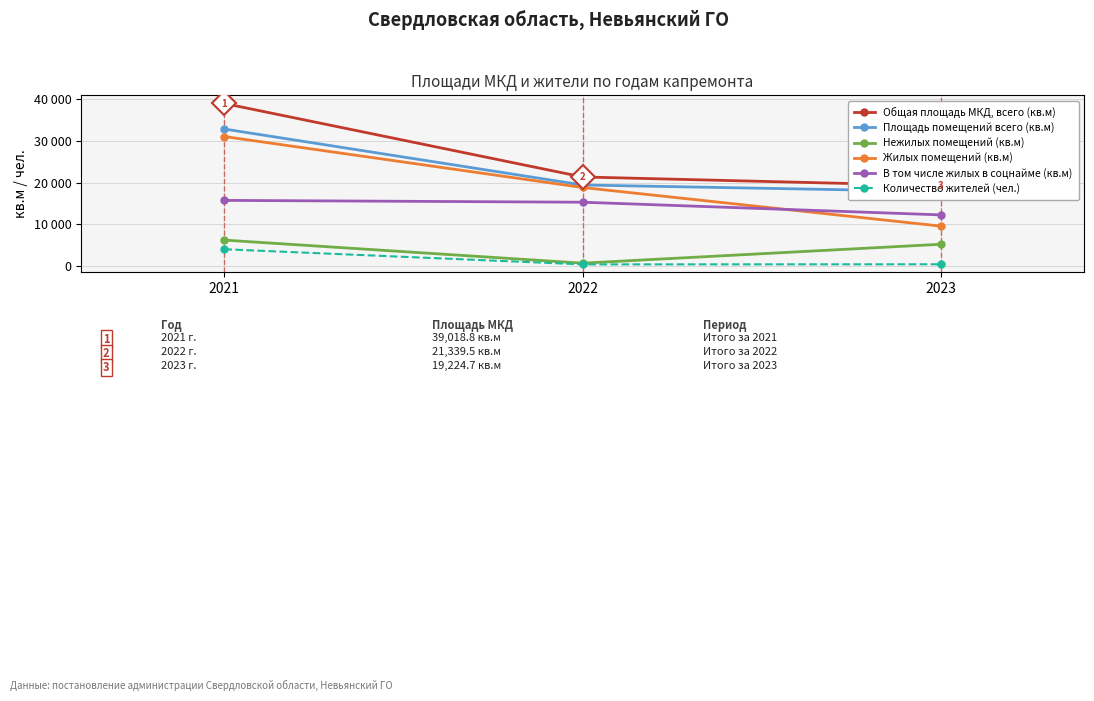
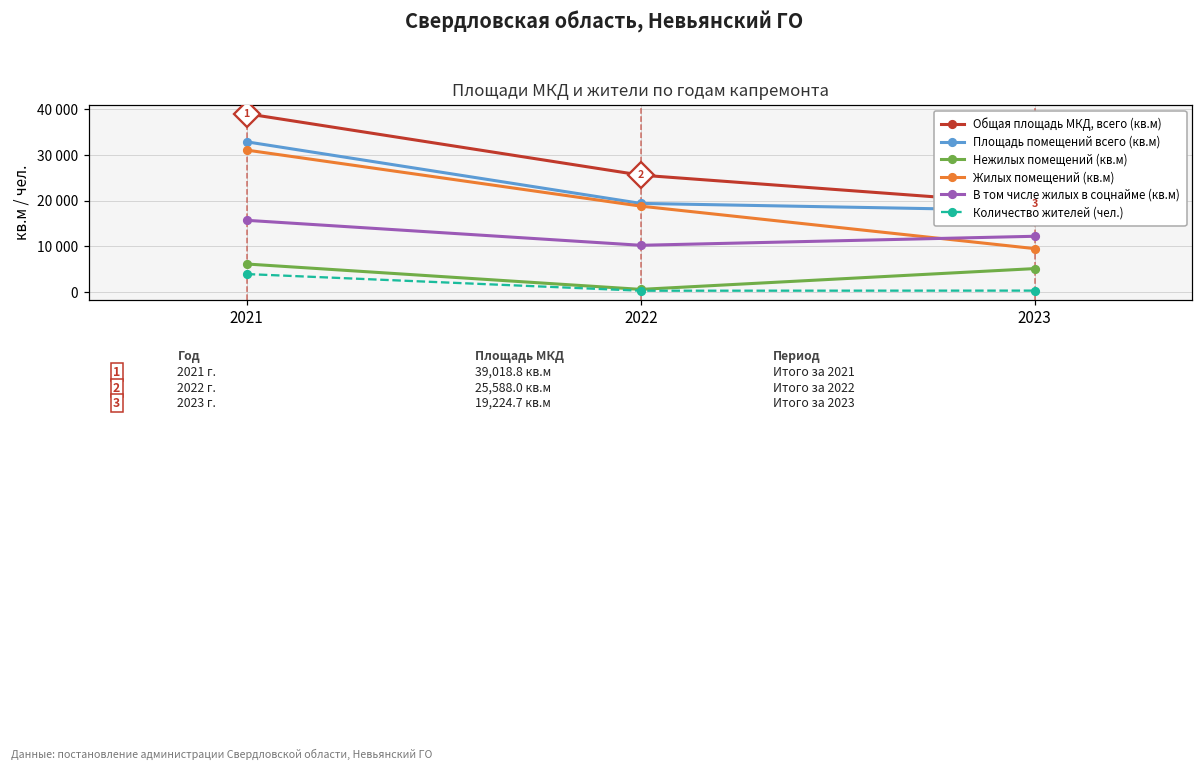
Общая площадь МКД, всего (кв.м), 2022: 21,339.5 -> 25,588.0
В том числе жилых в соцнайме (кв.м), 2022: 15000 -> 10000
